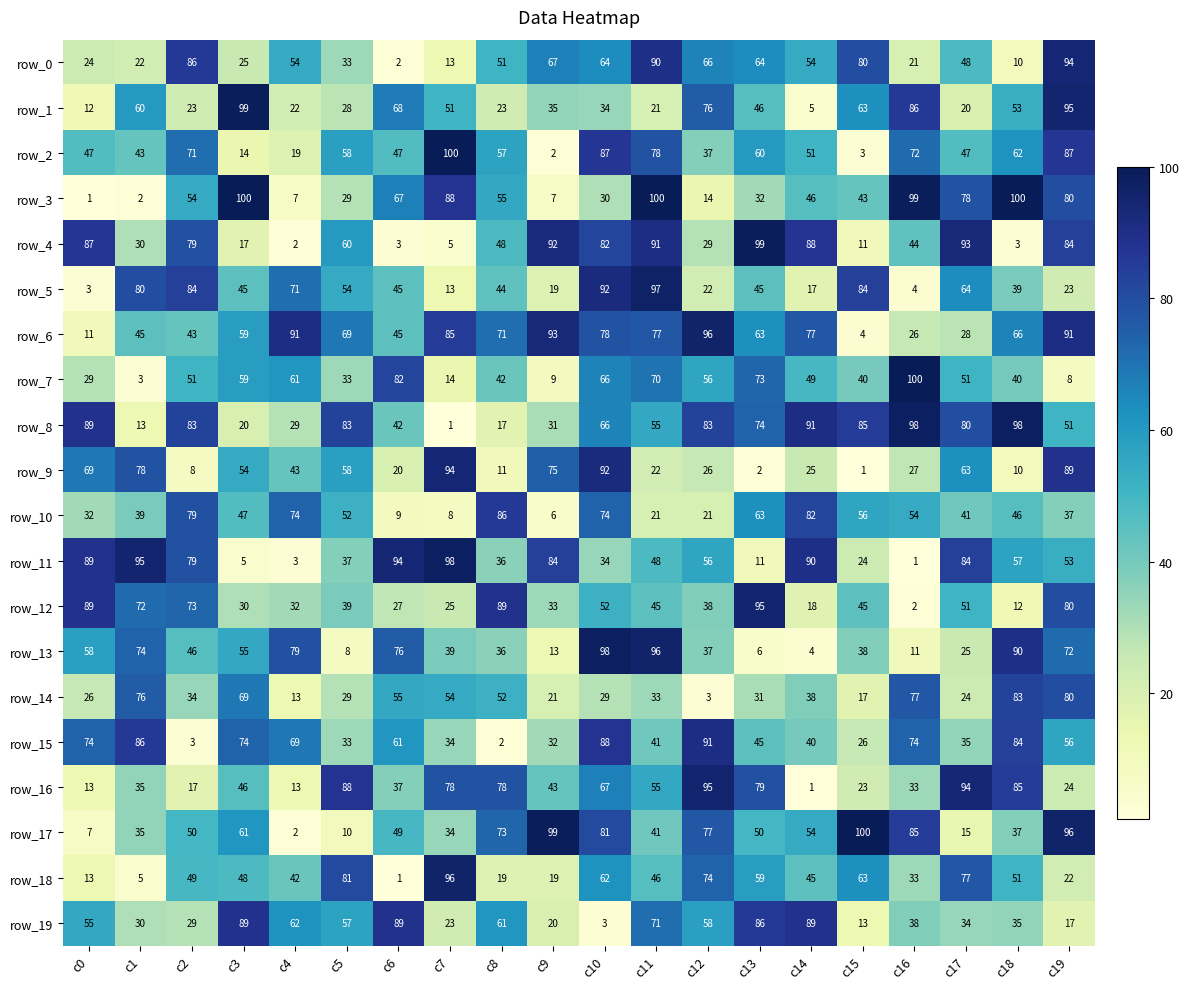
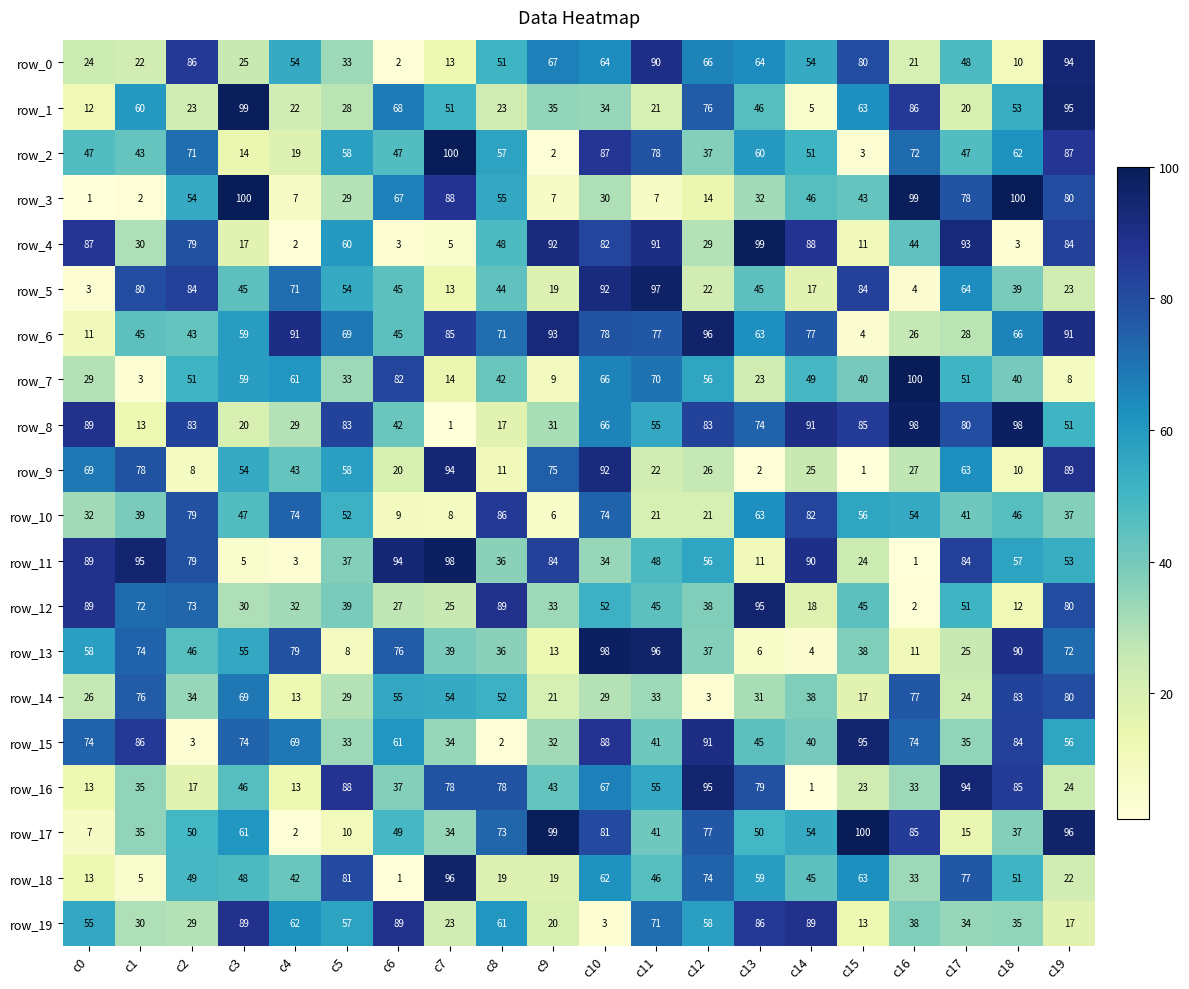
row_3, c11: 100 -> 7
row_7, c13: 73 -> 23
row_15, c15: 26 -> 95
